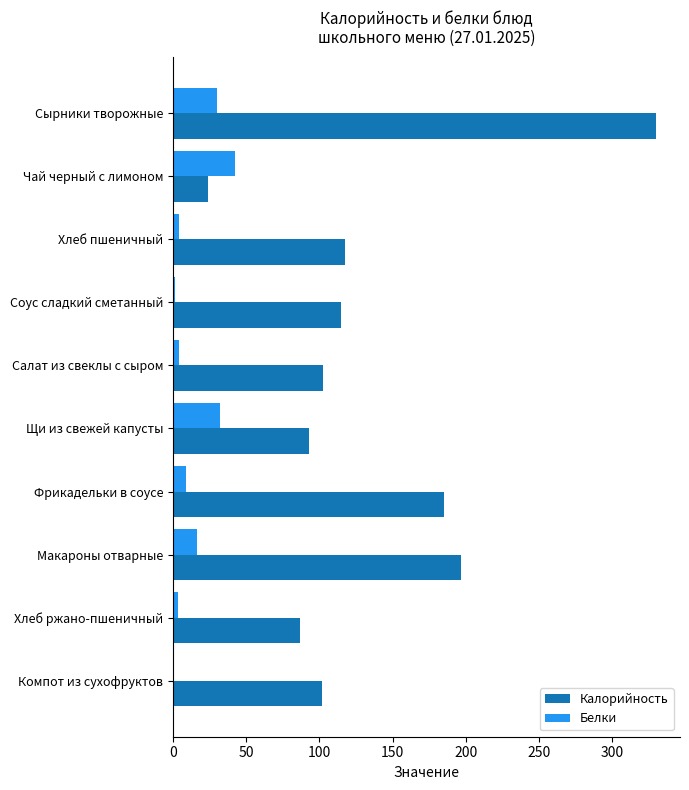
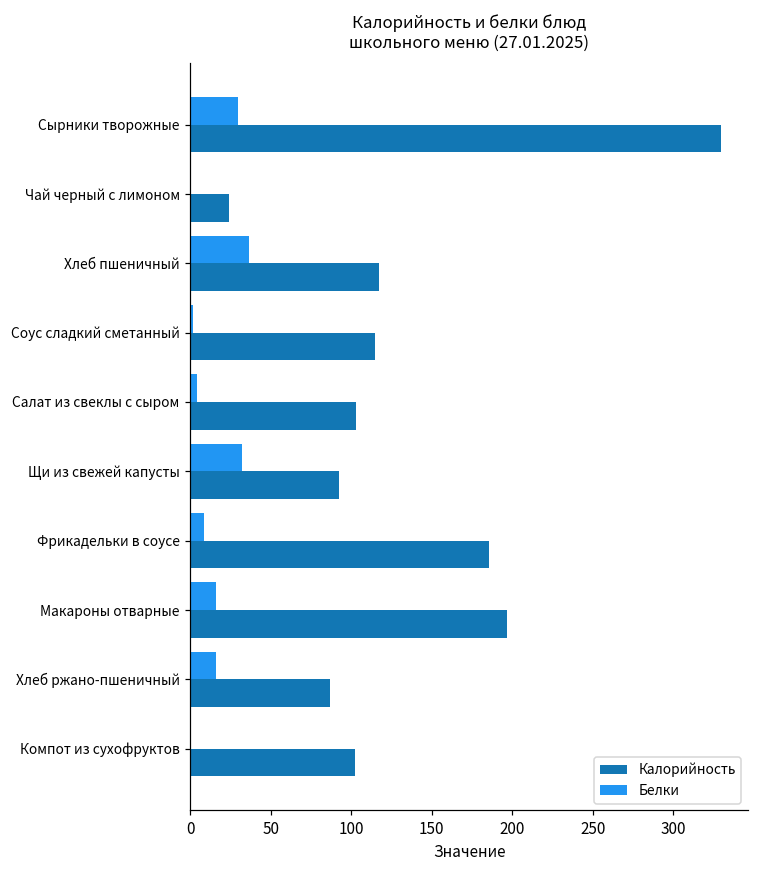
Белки, Чай черный с лимоном: 42 -> 0
Белки, Хлеб пшеничный: 4 -> 36
Белки, Хлеб ржано-пшеничный: 3 -> 16
